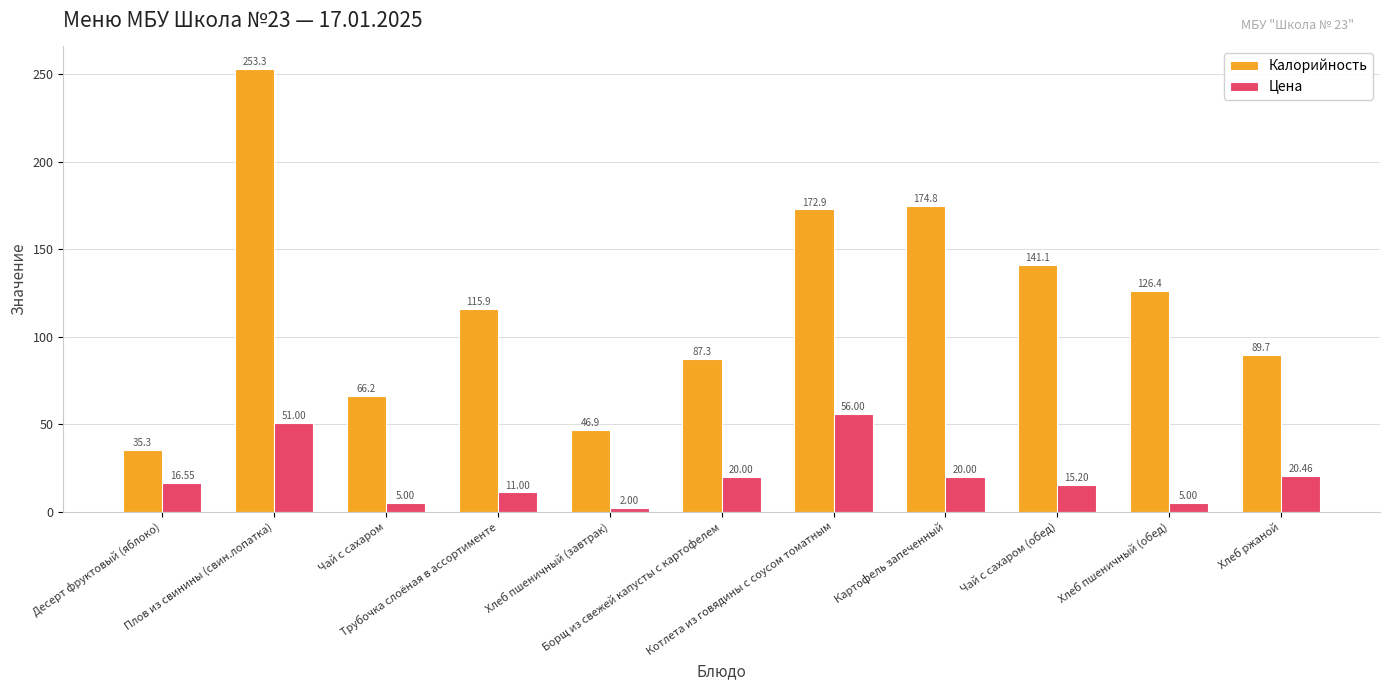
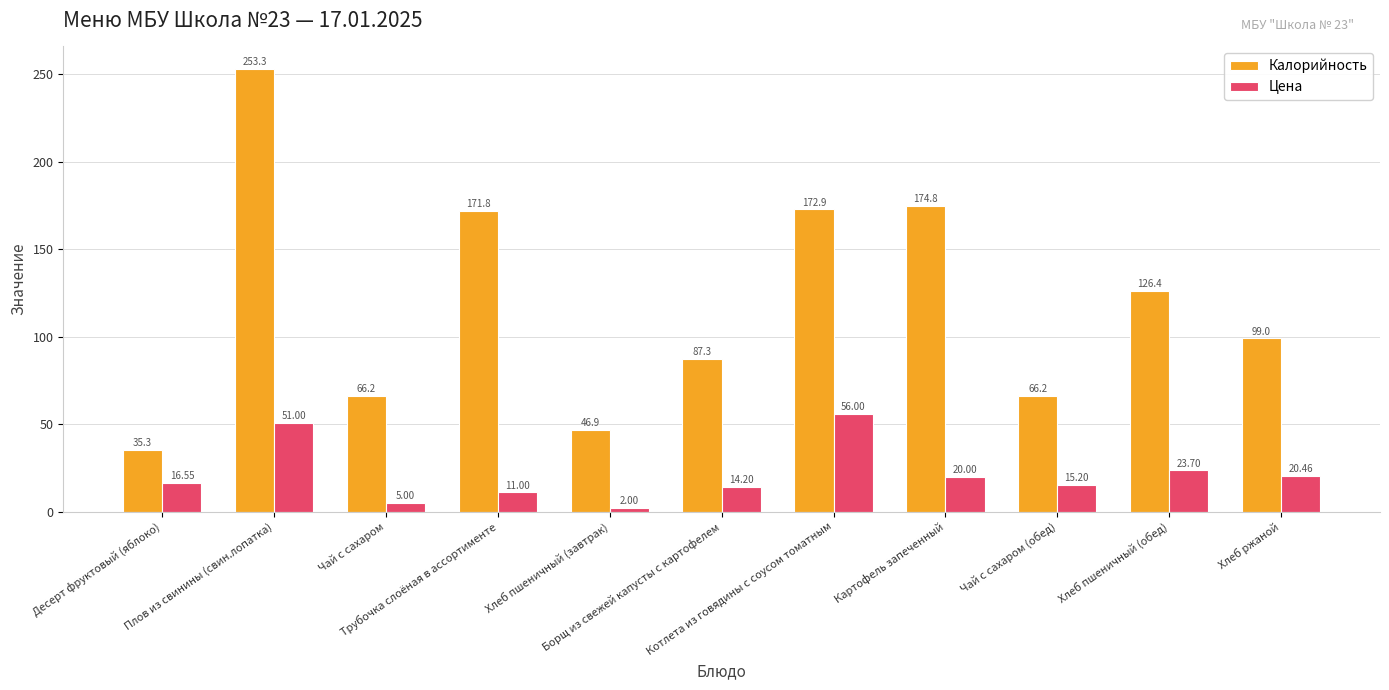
Калорийность, Трубочка слоёная в ассортименте: 115.9 -> 171.8
Цена, Борщ из свежей капусты с картофелем: 20.00 -> 14.20
Калорийность, Чай с сахаром (обед): 141.1 -> 66.2
Цена, Хлеб пшеничный (обед): 5.00 -> 23.70
Калорийность, Хлеб ржаной: 89.7 -> 99.0
